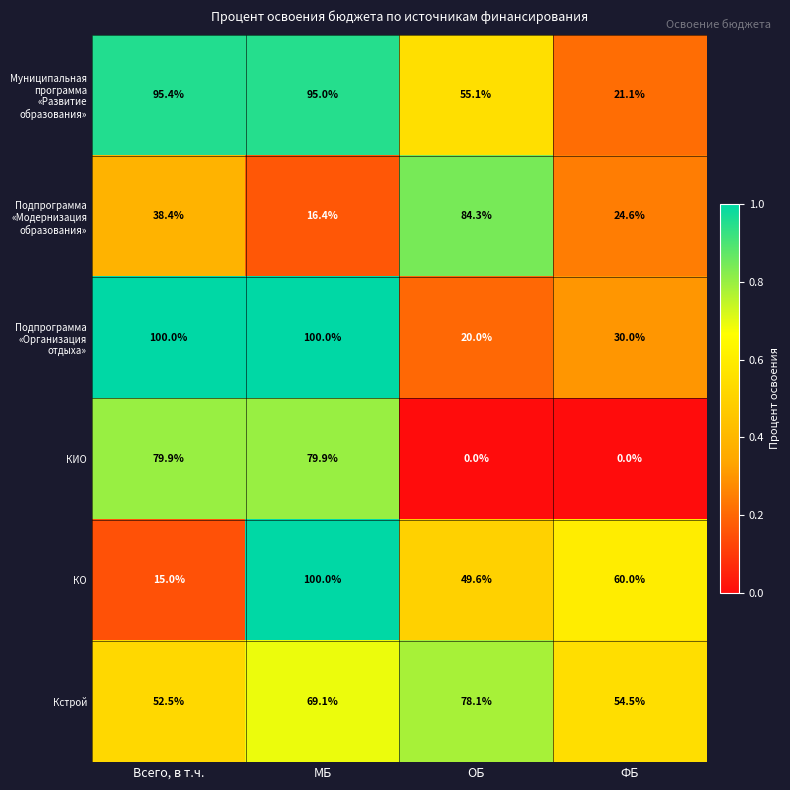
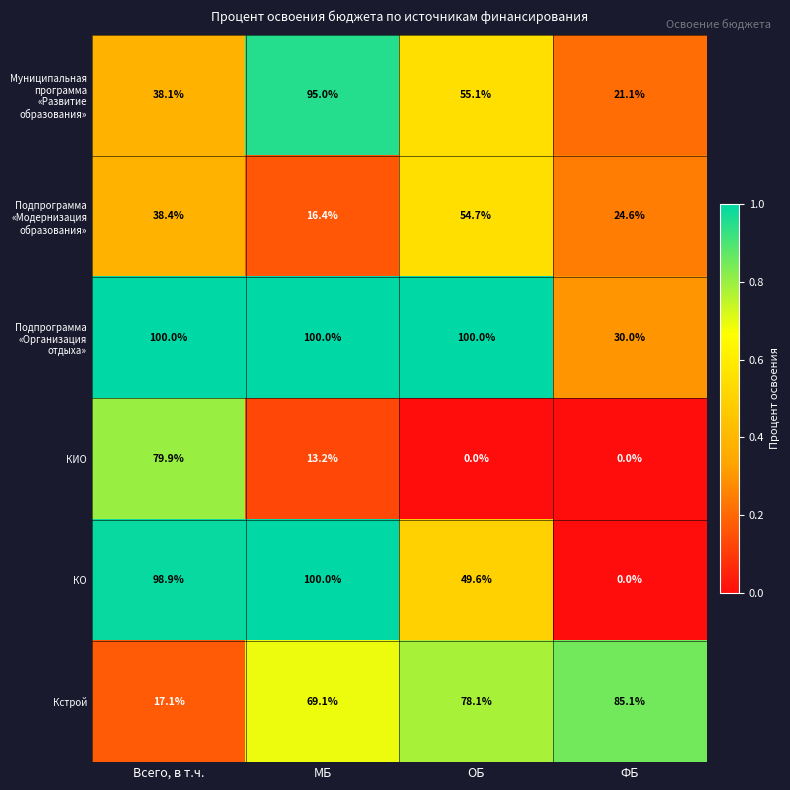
Муниципальная программа «Развитие образования», Всего, в т.ч.: 95.4% -> 38.1%
Подпрограмма «Модернизация образования», ОБ: 84.3% -> 54.7%
Подпрограмма «Организация отдыха», ОБ: 20.0% -> 100.0%
КИО, МБ: 79.9% -> 13.2%
КО, Всего, в т.ч.: 15.0% -> 98.9%
КО, ФБ: 60.0% -> 0.0%
Кстрой, Всего, в т.ч.: 52.5% -> 17.1%
Кстрой, ФБ: 54.5% -> 85.1%
